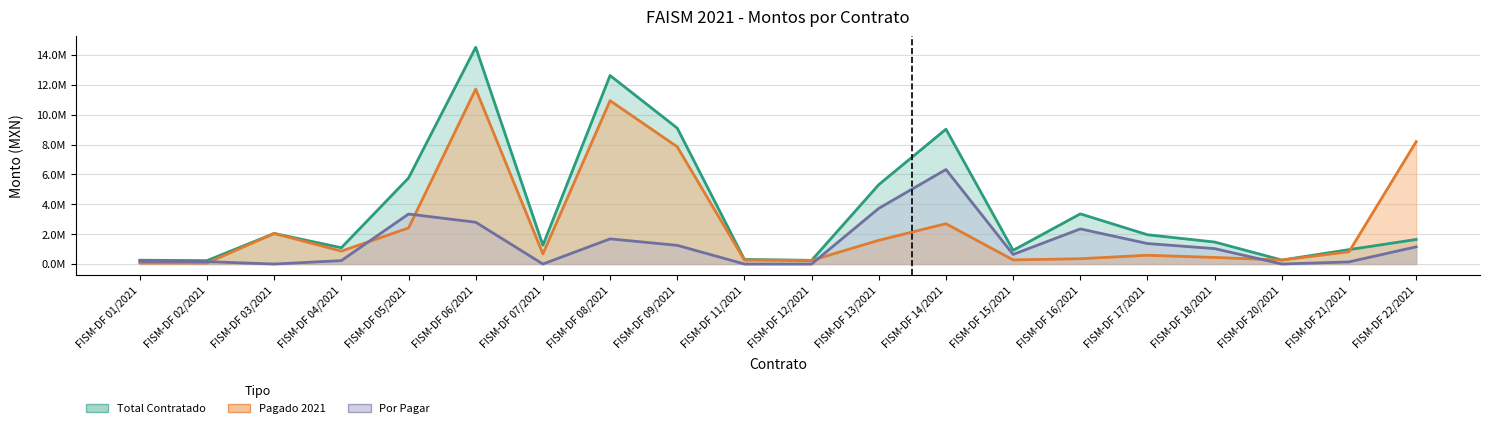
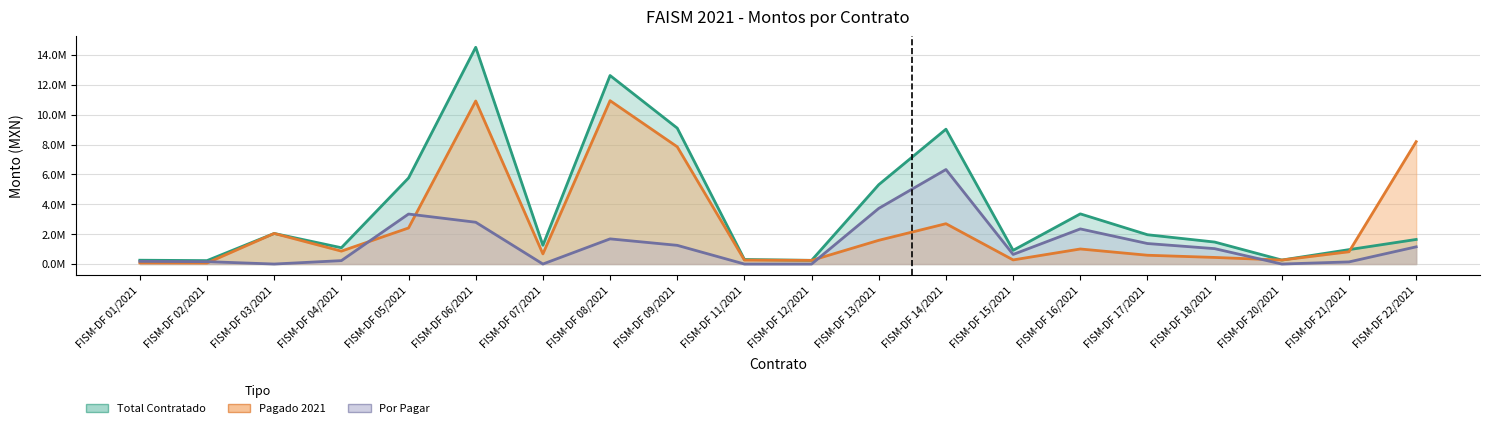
Pagado 2021, FISM-DF 06/2021: 11700000 -> 10900000
Pagado 2021, FISM-DF 16/2021: 400000 -> 1000000
